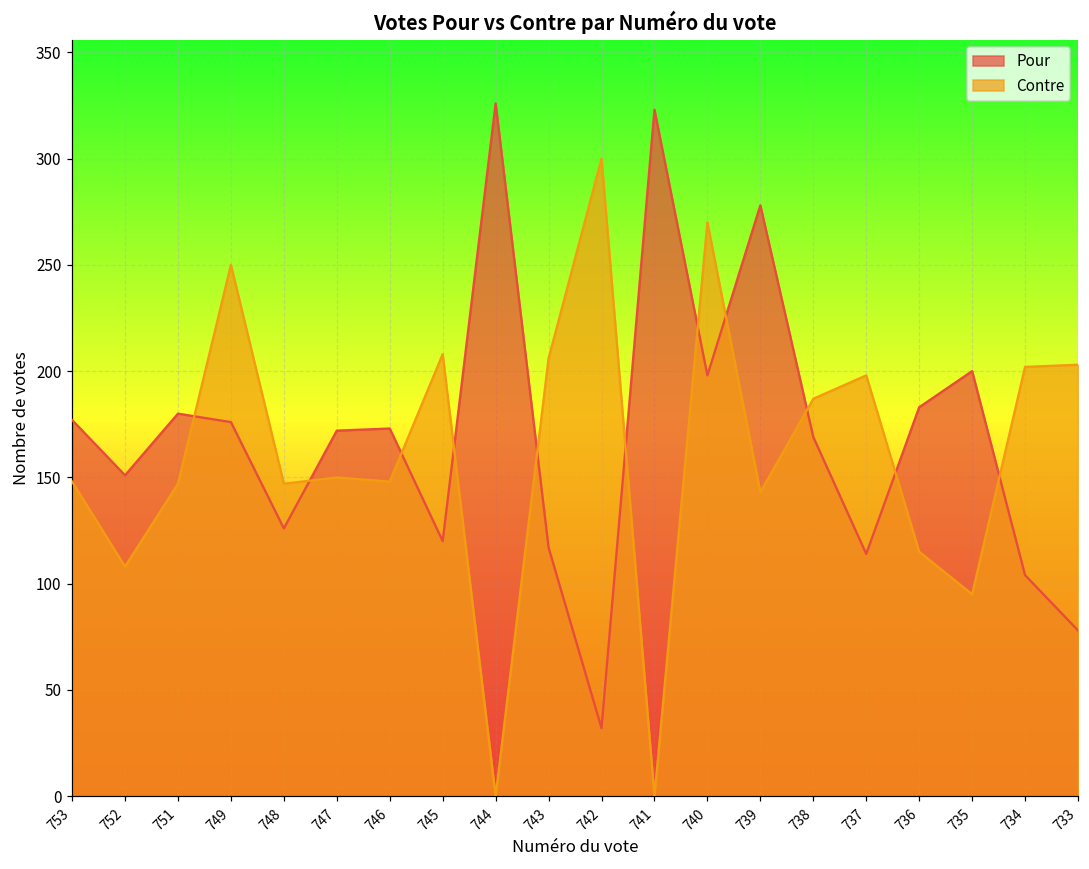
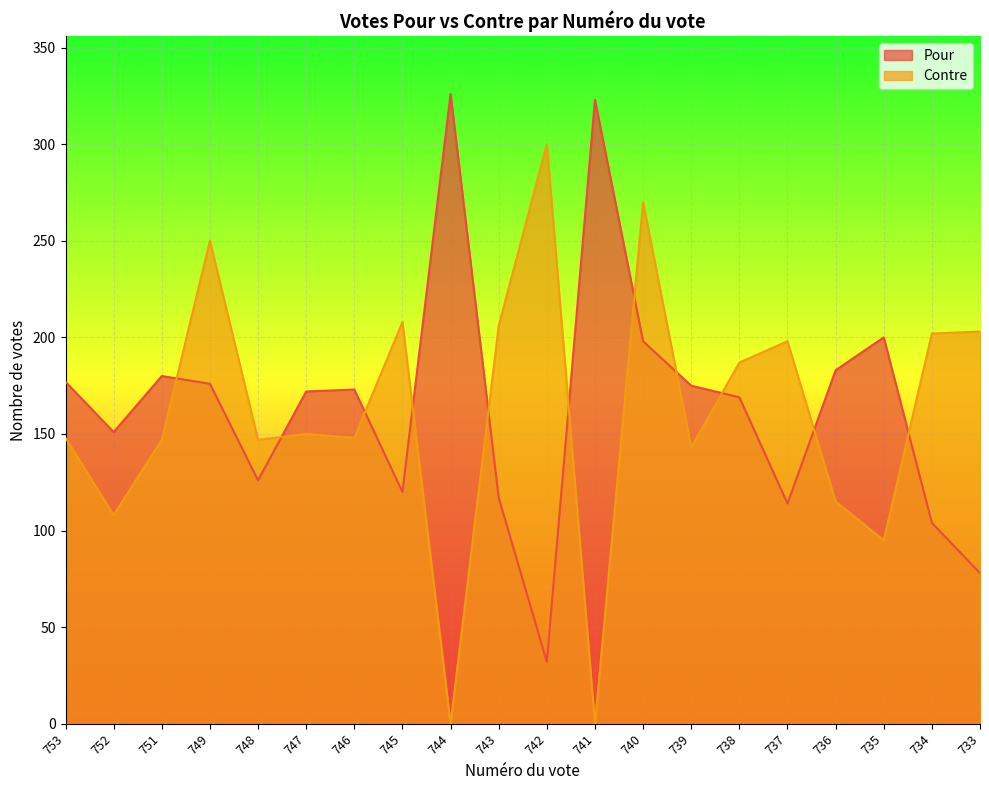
Pour, 739: 278 -> 175
